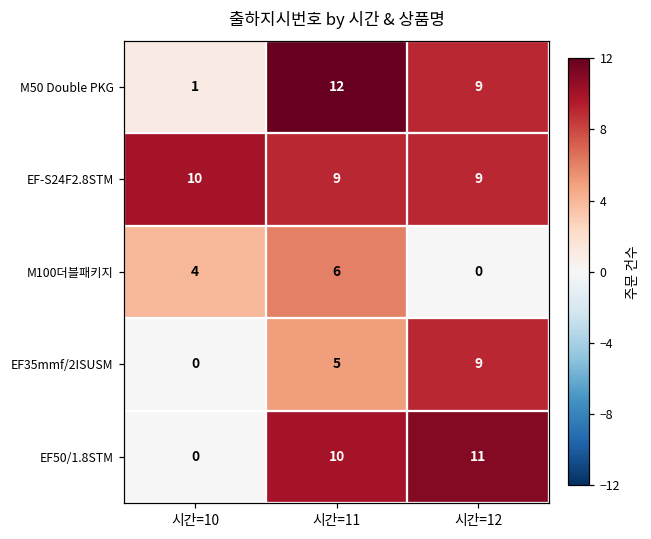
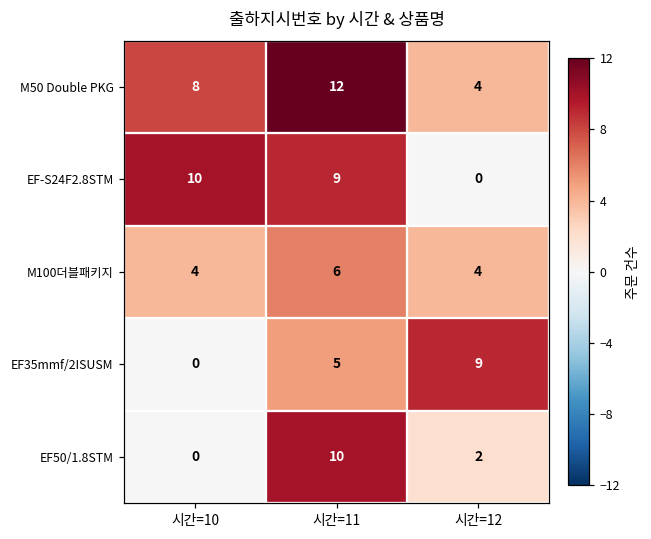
M50 Double PKG, 시간=10: 1 -> 8
M50 Double PKG, 시간=12: 9 -> 4
EF-S24F2.8STM, 시간=12: 9 -> 0
M100더블패키지, 시간=12: 0 -> 4
EF50/1.8STM, 시간=12: 11 -> 2
